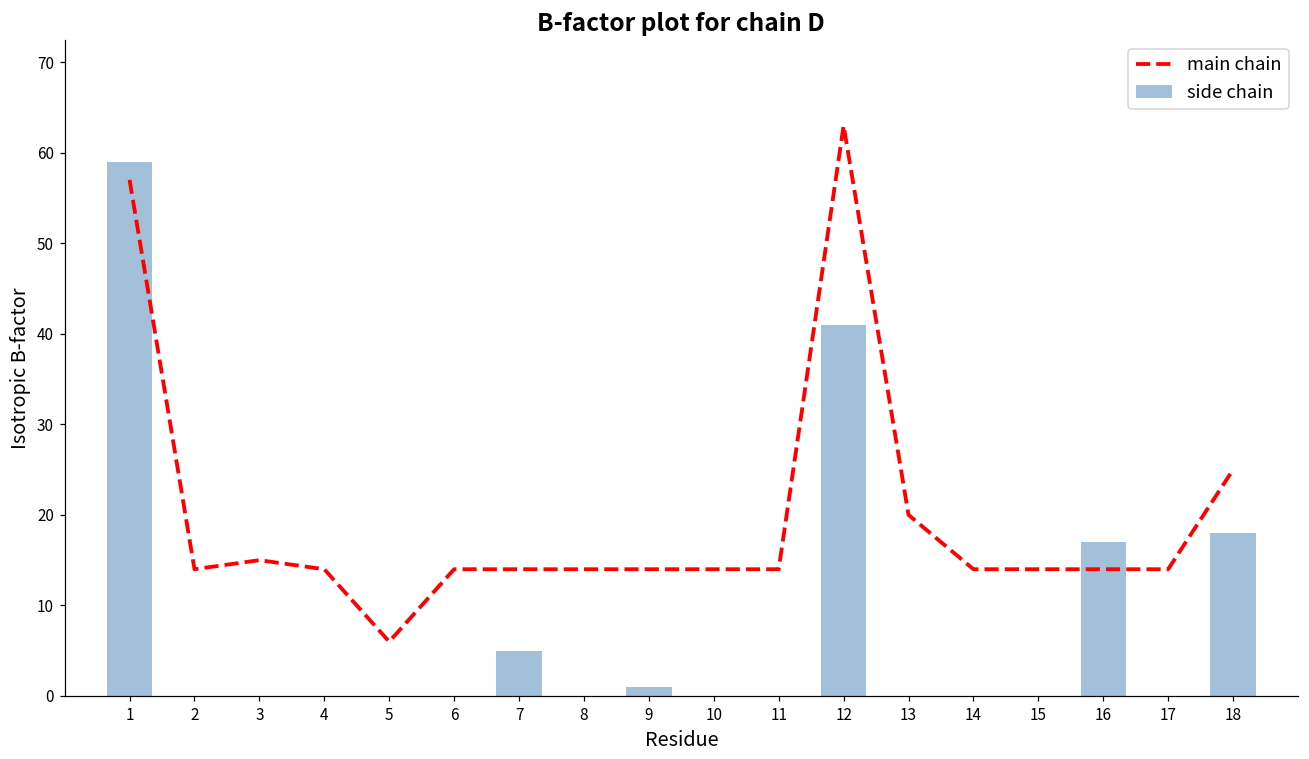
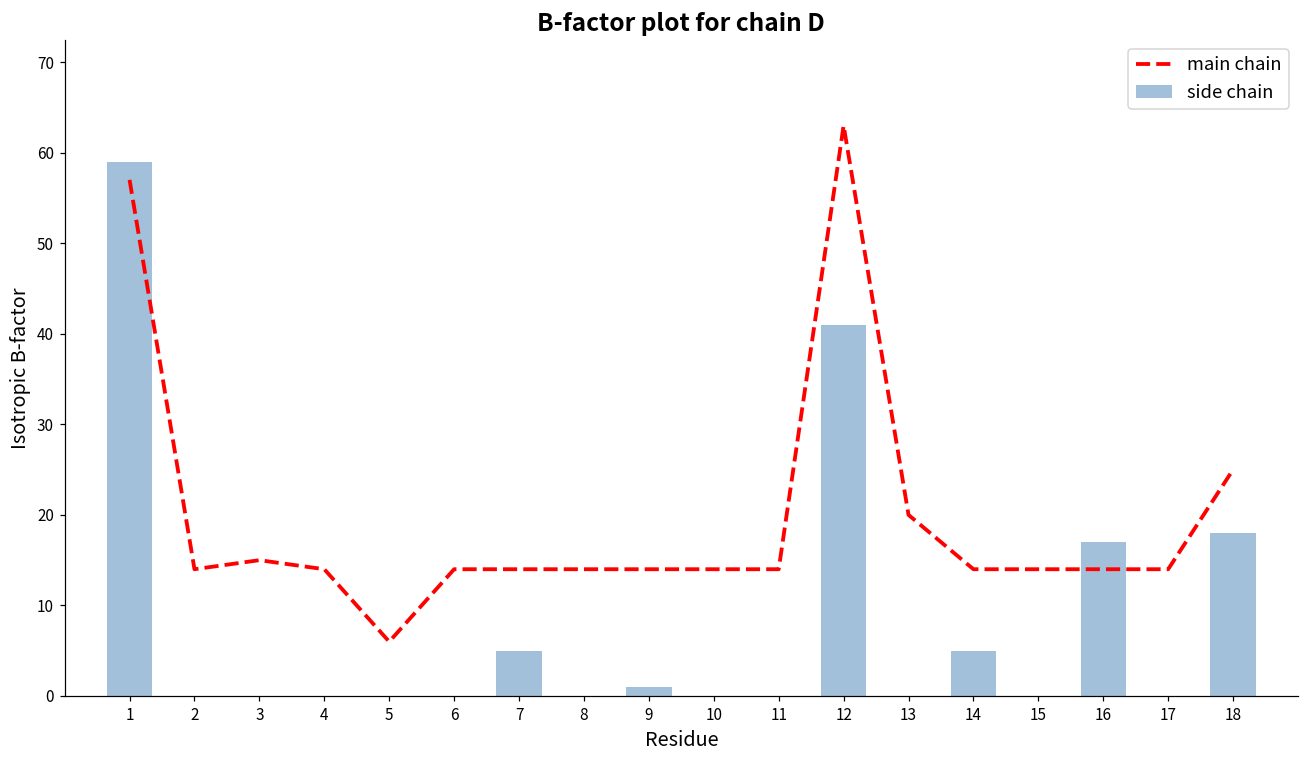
side chain, 14: 0 -> 5
